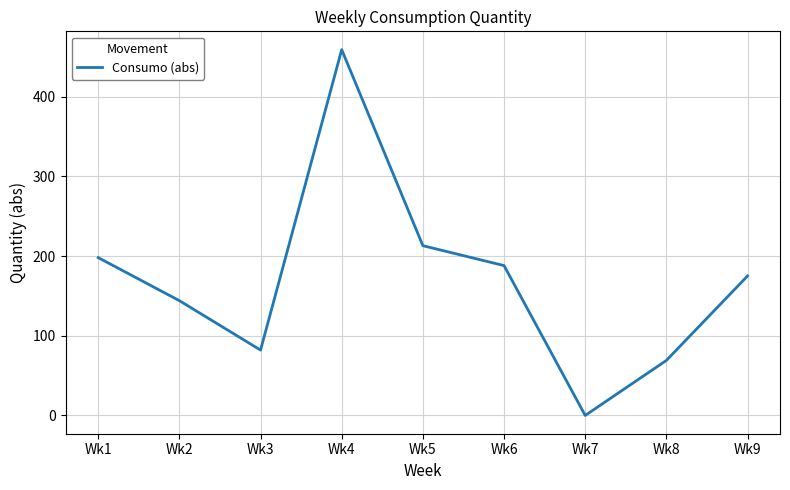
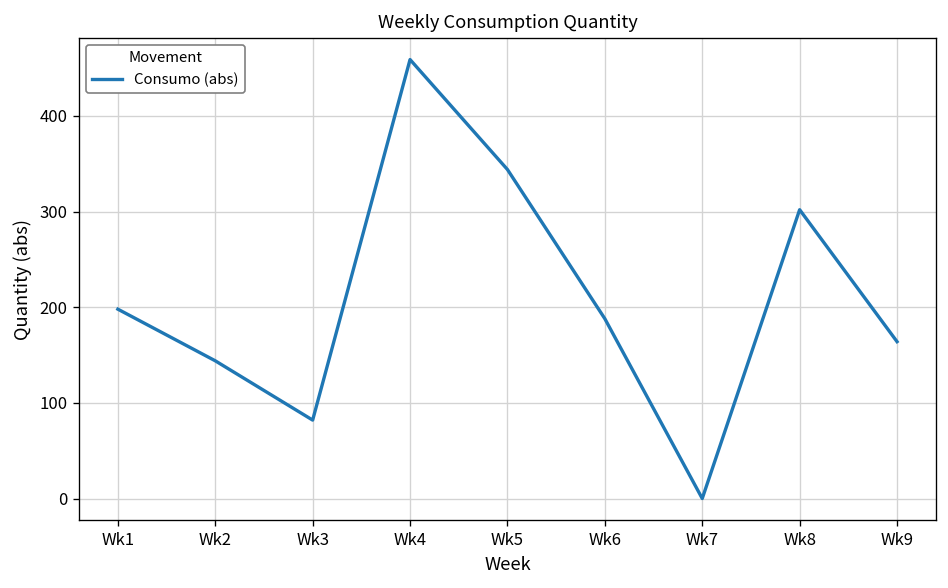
Wk5: 210 -> 340
Wk8: 70 -> 300
Wk9: 180 -> 160
